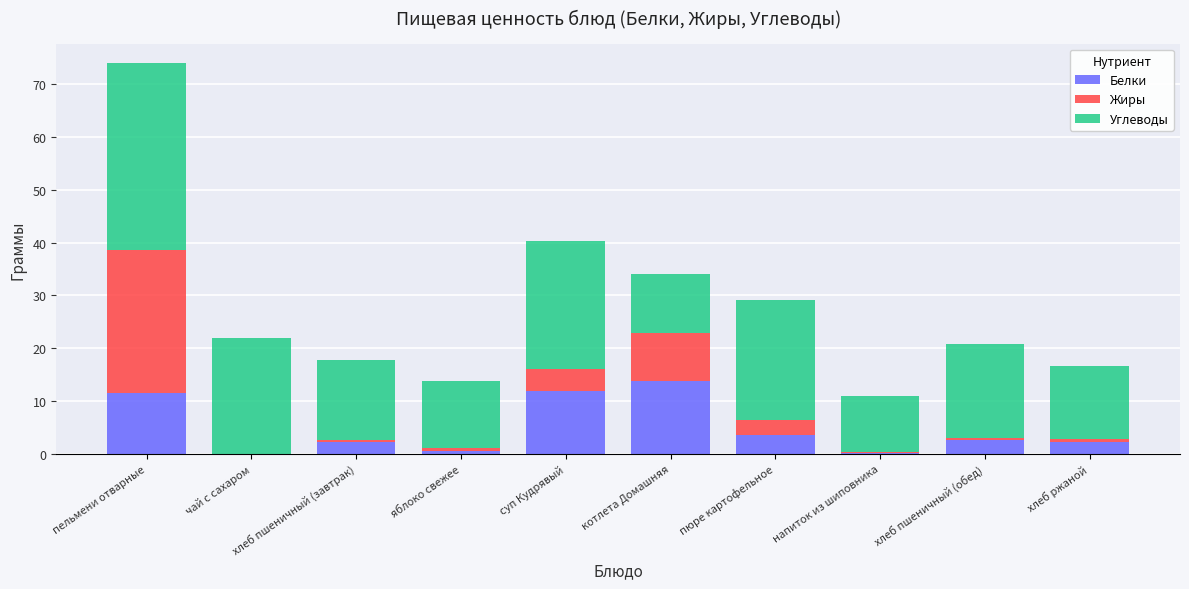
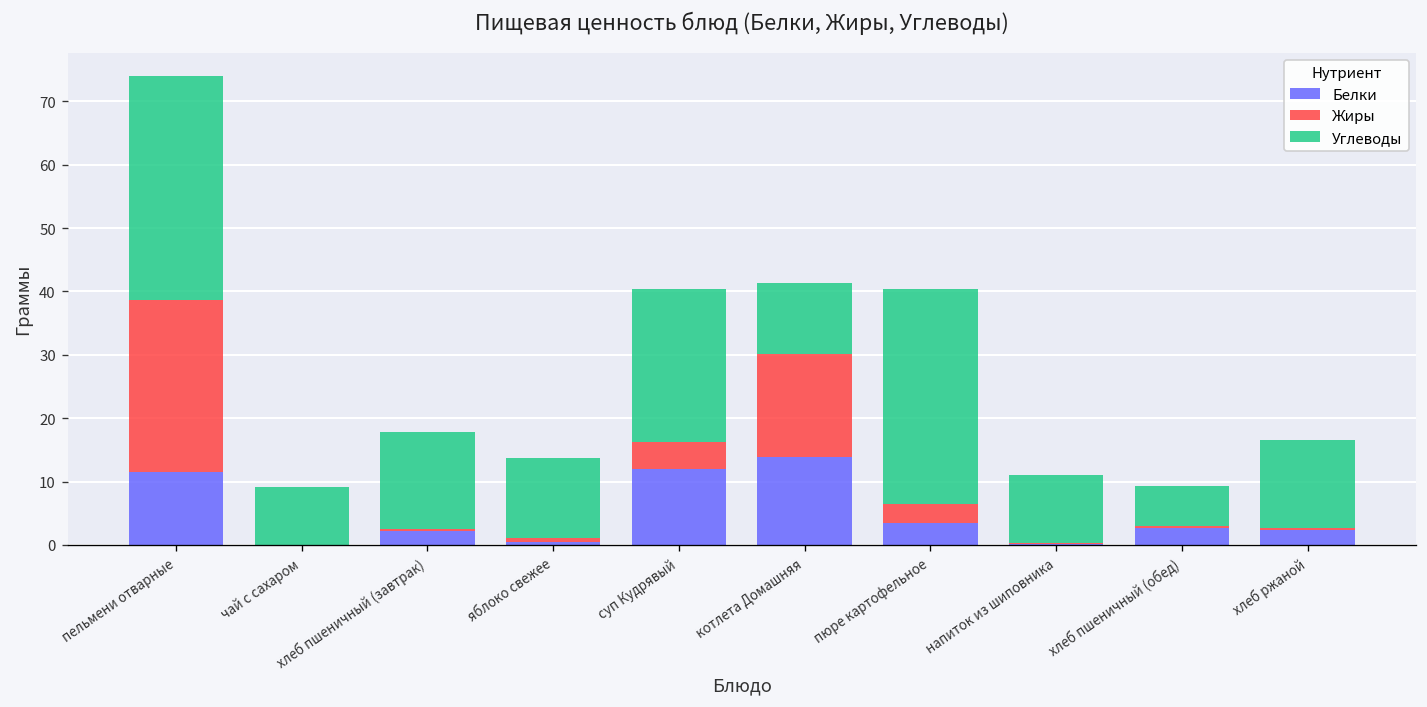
Углеводы, чай с сахаром: 22 -> 9
Жиры, котлета Домашняя: 9 -> 16
Углеводы, пюре картофельное: 23 -> 34
Углеводы, хлеб пшеничный (обед): 18 -> 6
